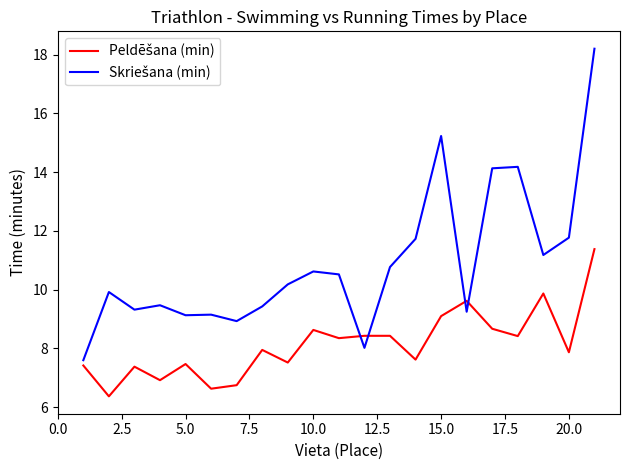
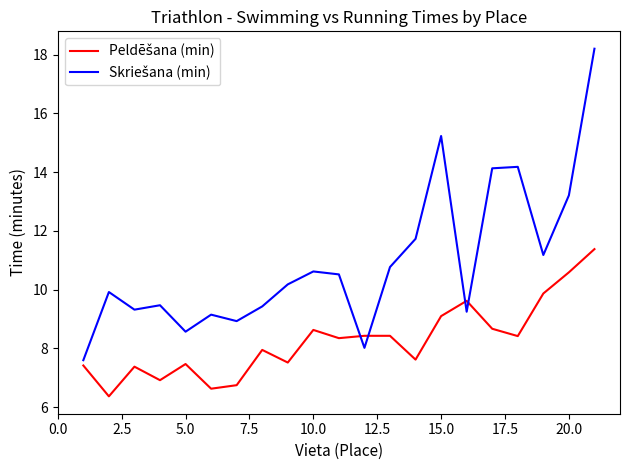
Skriešana (min), 5.0: 9.1 -> 8.6
Peldēšana (min), 20.0: 7.9 -> 10.6
Skriešana (min), 20.0: 11.8 -> 13.2
